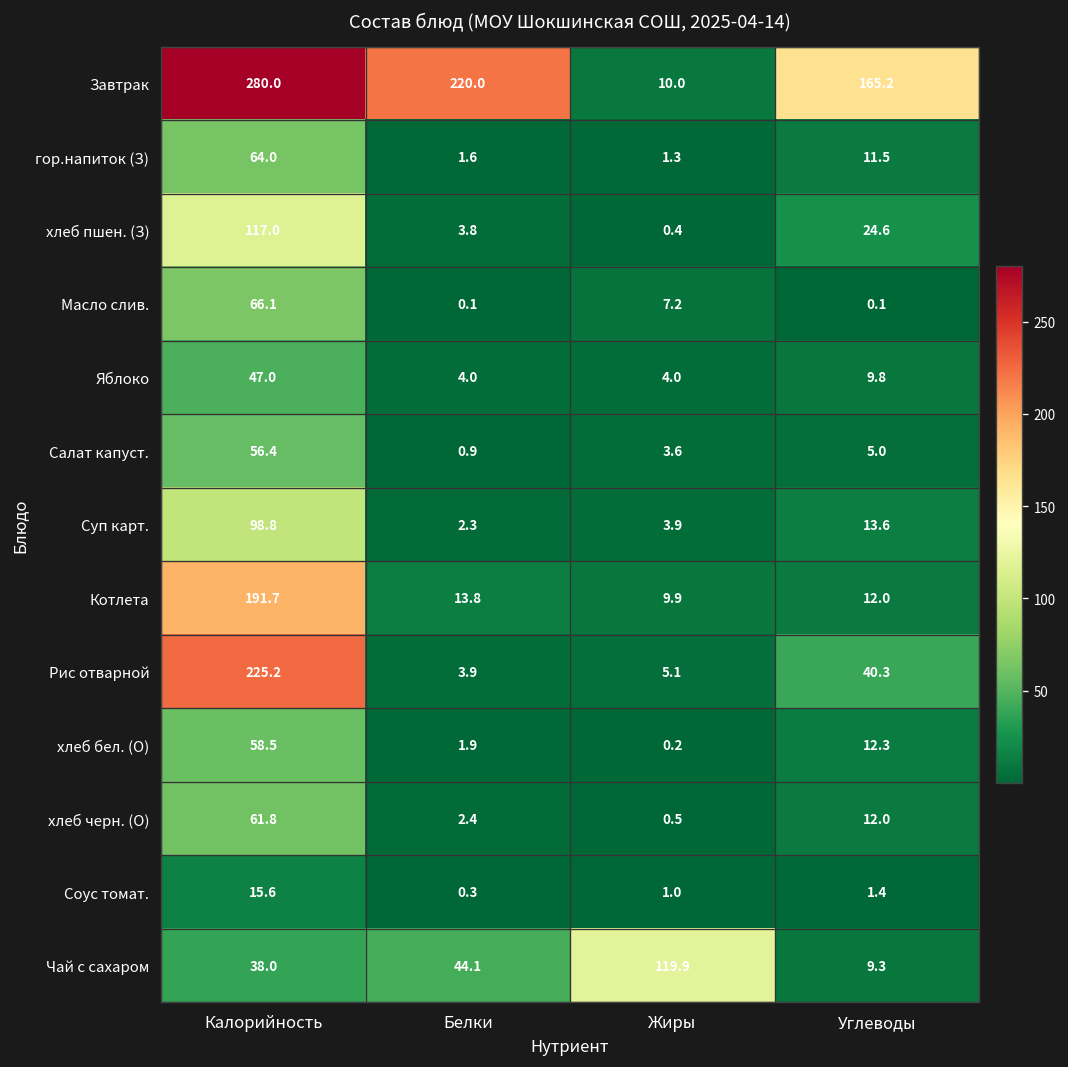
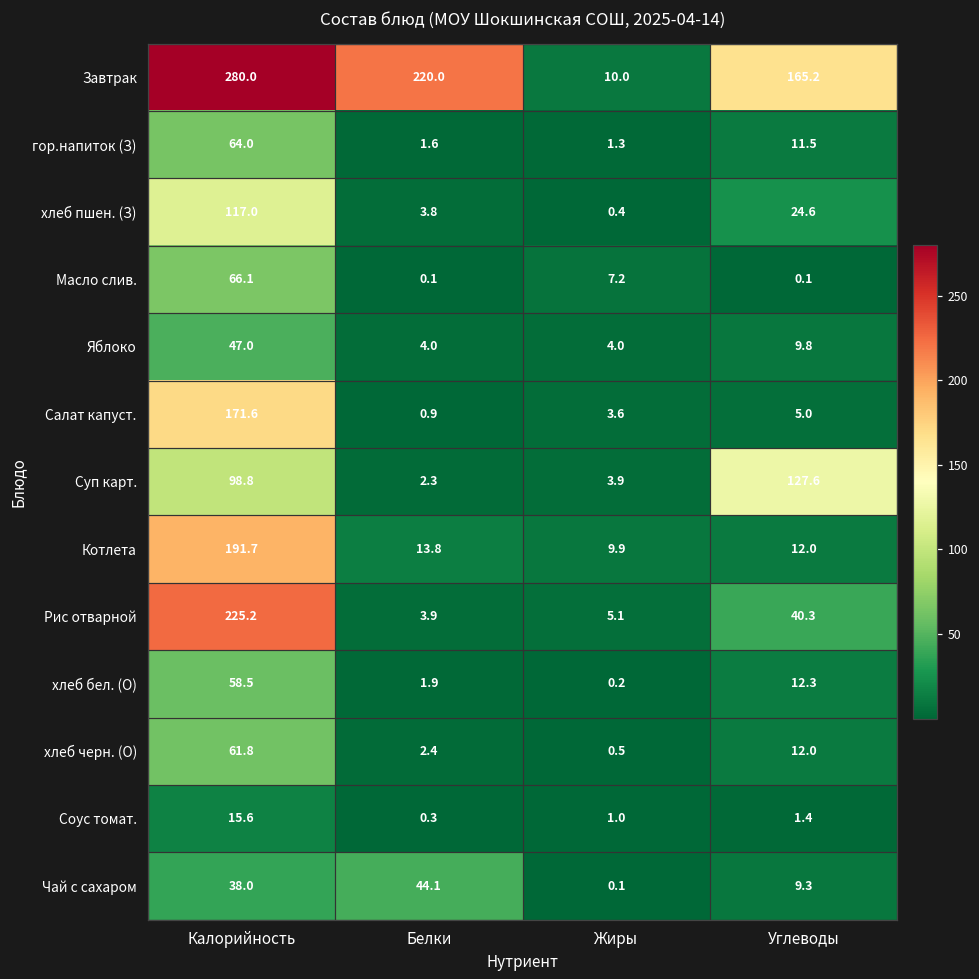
Салат капуст., Калорийность: 56.4 -> 171.6
Суп карт., Углеводы: 13.6 -> 127.6
Чай с сахаром, Жиры: 119.9 -> 0.1
